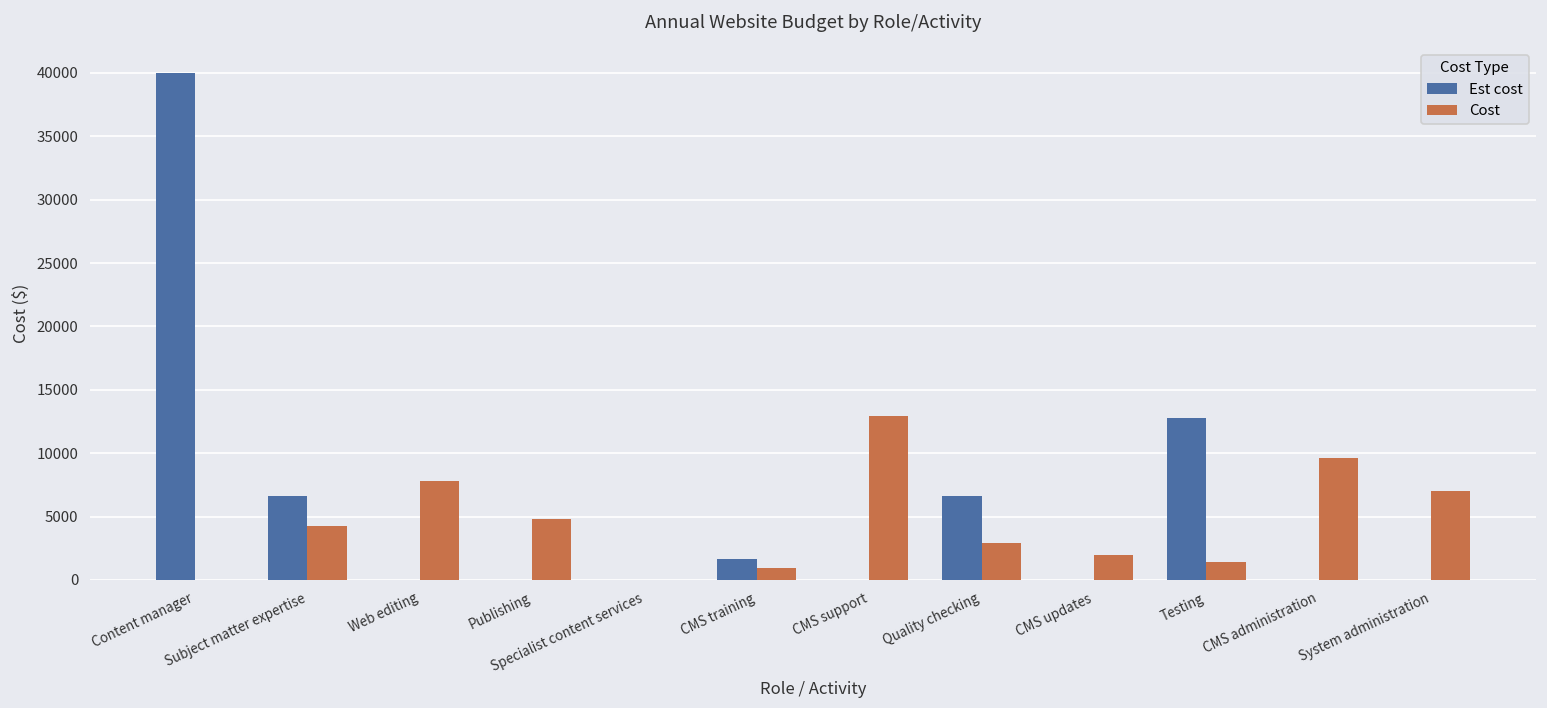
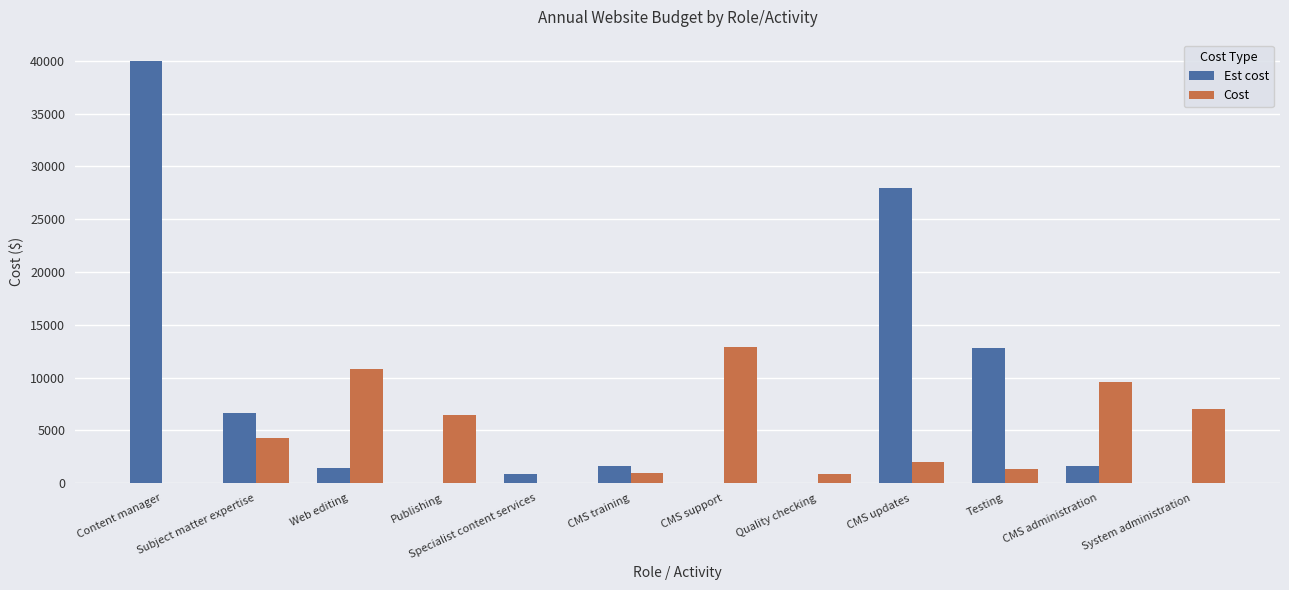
Est cost, Web editing: 0 -> 1400
Cost, Web editing: 7800 -> 10800
Cost, Publishing: 4800 -> 6400
Est cost, Specialist content services: 0 -> 900
Est cost, Quality checking: 6600 -> 0
Cost, Quality checking: 2900 -> 900
Est cost, CMS updates: 0 -> 27900
Est cost, CMS administration: 0 -> 1700
